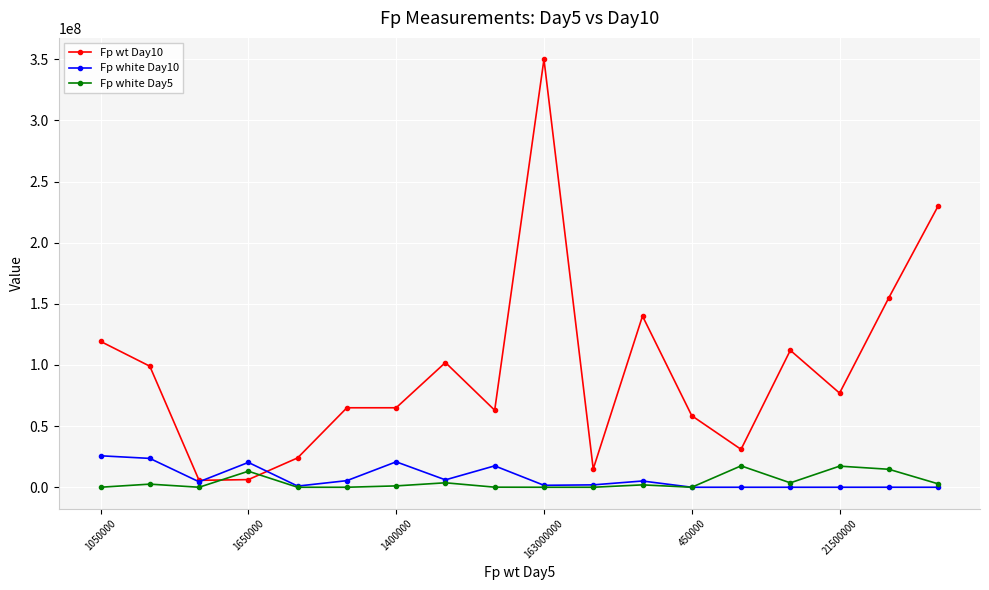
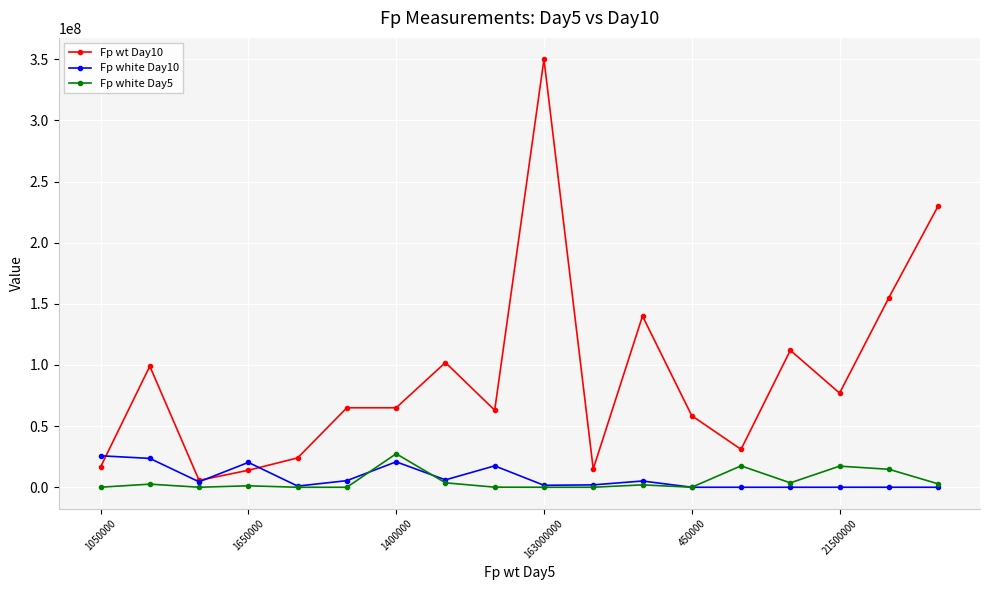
Fp wt Day10, 1050000: 119000000 -> 17000000
Fp wt Day10, 1650000: 6000000 -> 14000000
Fp white Day5, 1650000: 13000000 -> 1000000
Fp white Day5, 1400000: 1000000 -> 27000000
